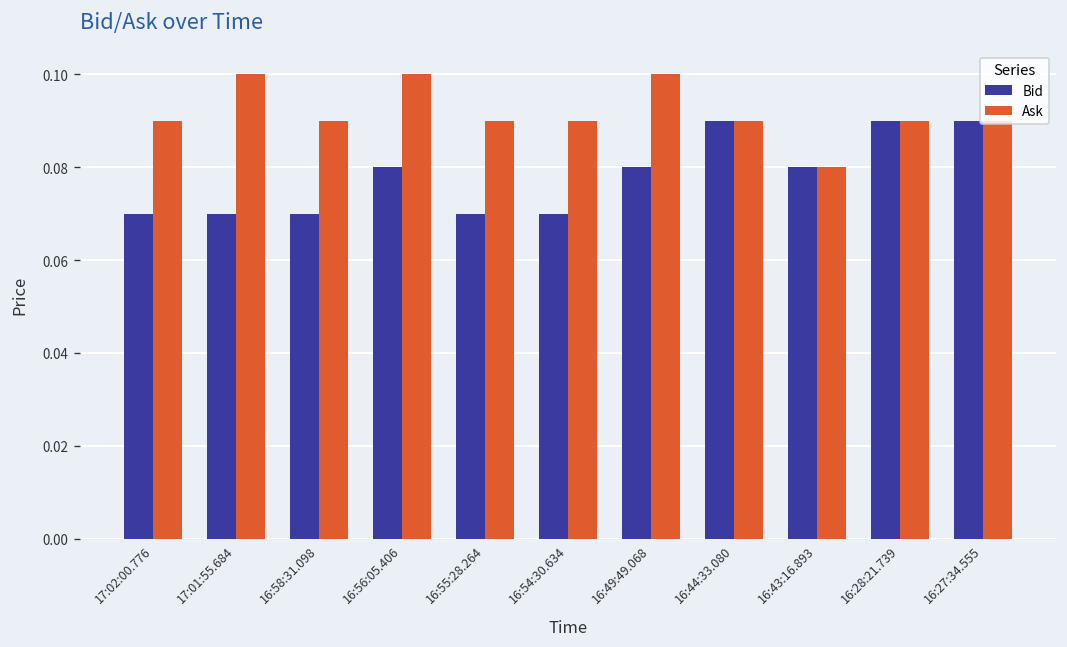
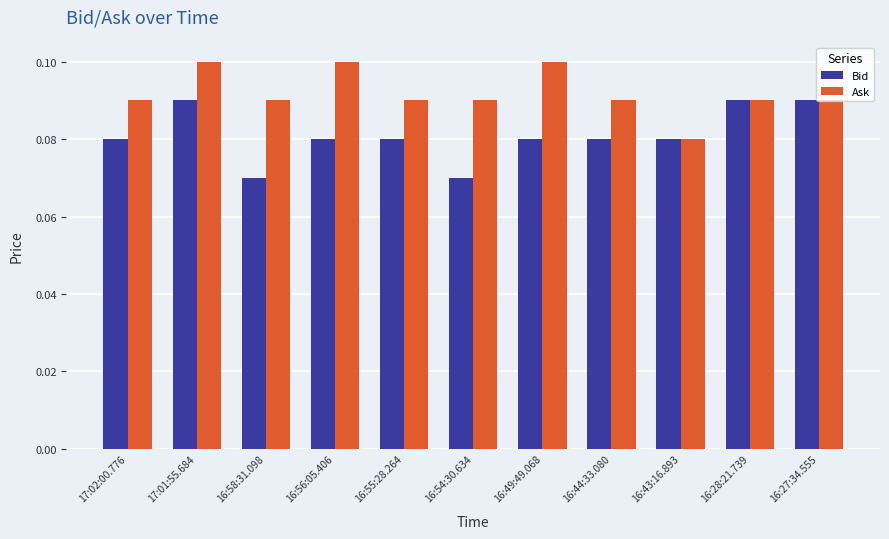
Bid, 17:02:00.776: 0.07 -> 0.08
Bid, 17:01:55.684: 0.07 -> 0.09
Bid, 16:55:28.264: 0.07 -> 0.08
Bid, 16:44:33.080: 0.09 -> 0.08
